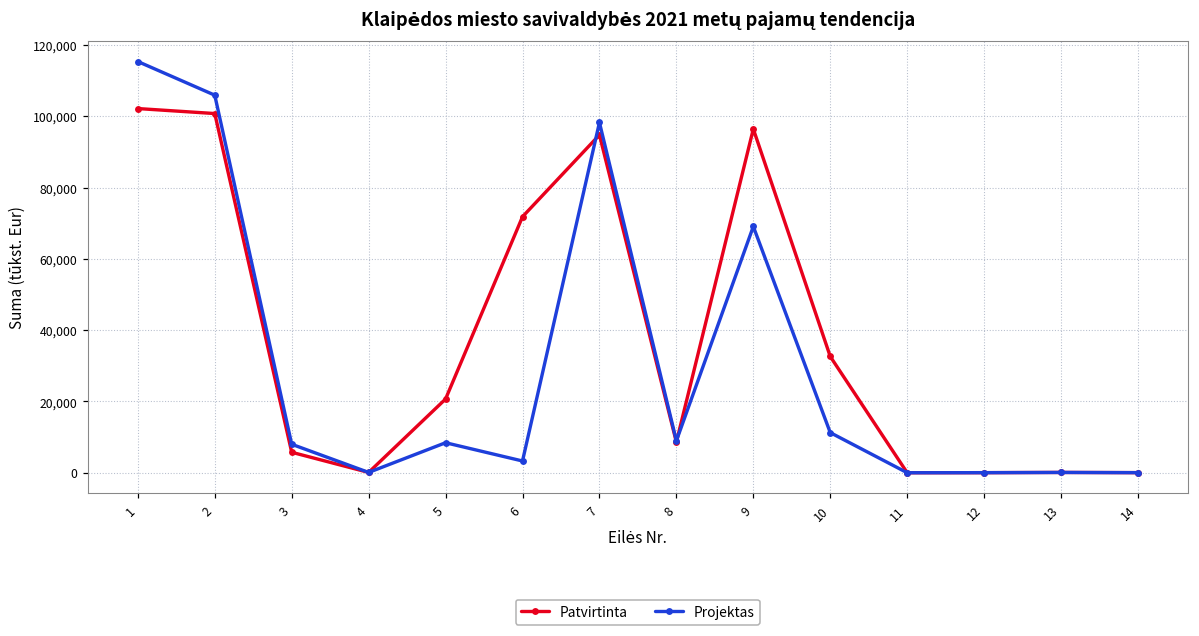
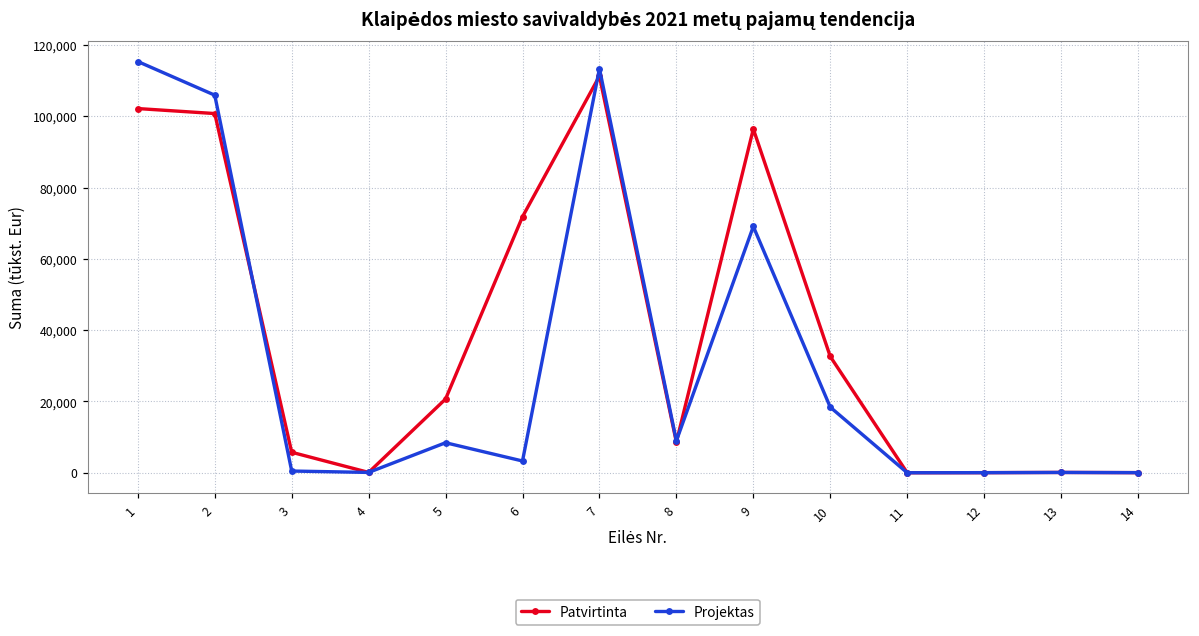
Projektas, 3: 8,000 -> 0
Patvirtinta, 7: 95,000 -> 111,000
Projektas, 7: 98,000 -> 113,000
Projektas, 10: 11,000 -> 18,000
